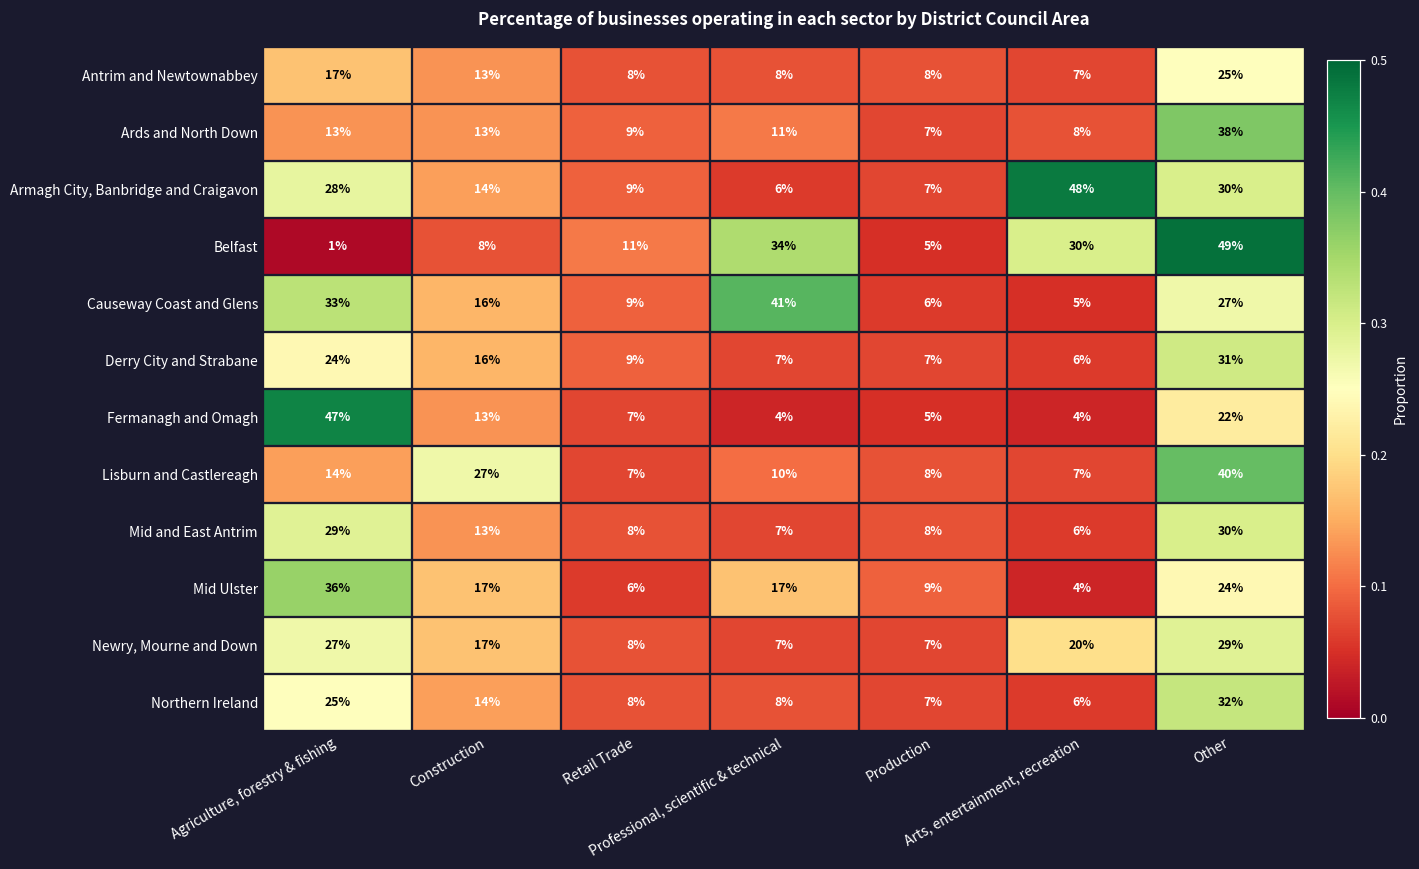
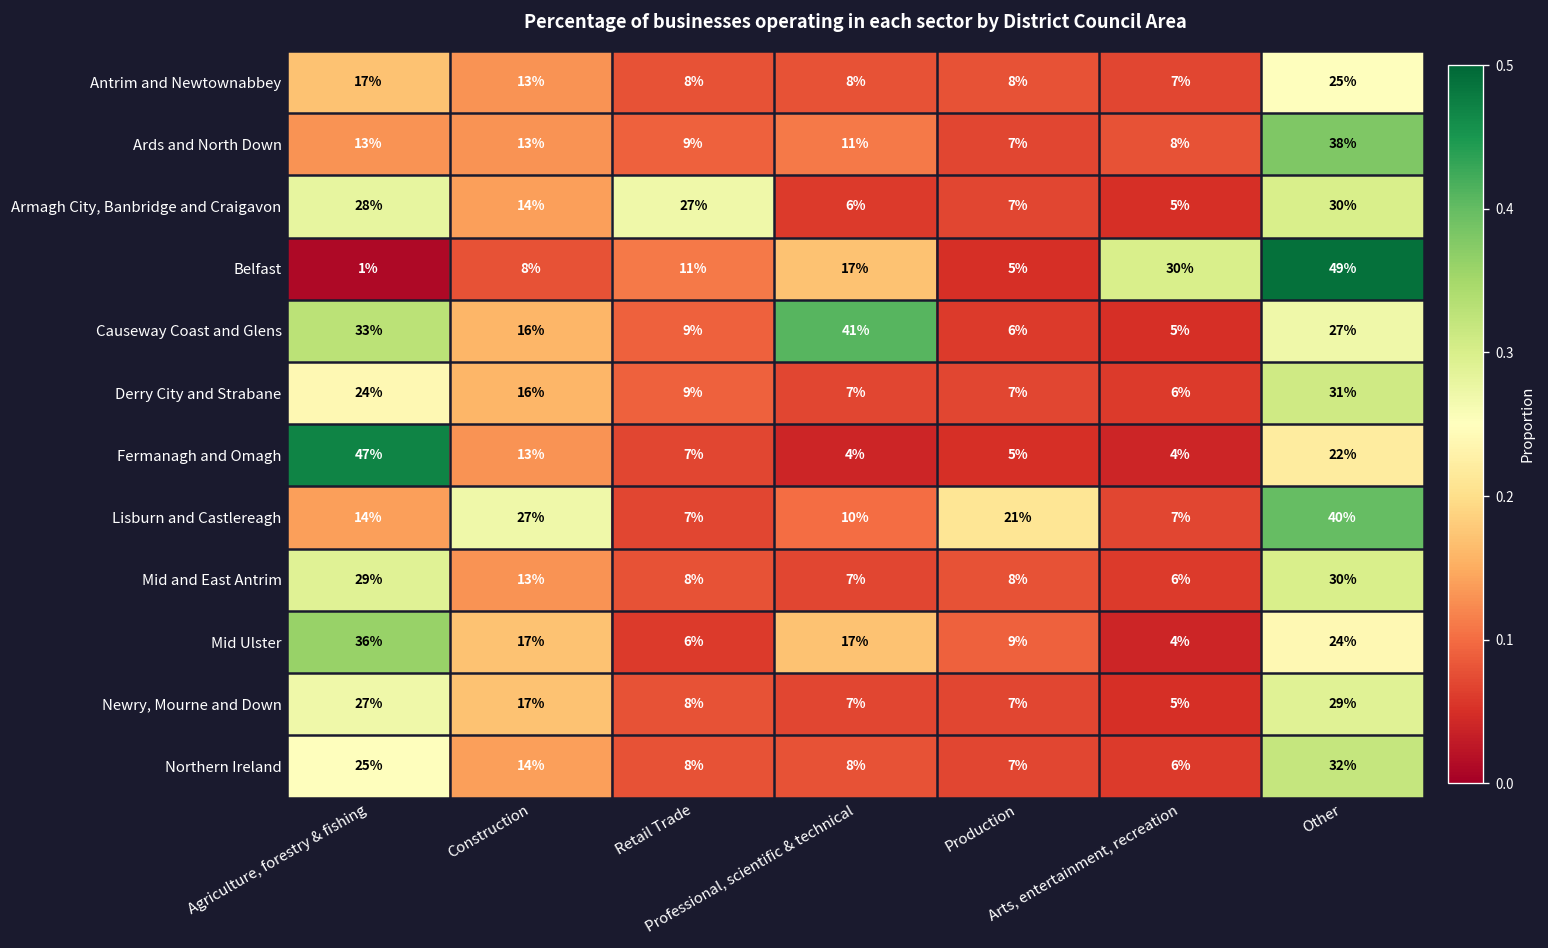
Armagh City, Banbridge and Craigavon, Retail Trade: 9% -> 27%
Armagh City, Banbridge and Craigavon, Arts, entertainment, recreation: 48% -> 5%
Belfast, Professional, scientific & technical: 34% -> 17%
Lisburn and Castlereagh, Production: 8% -> 21%
Newry, Mourne and Down, Arts, entertainment, recreation: 20% -> 5%
